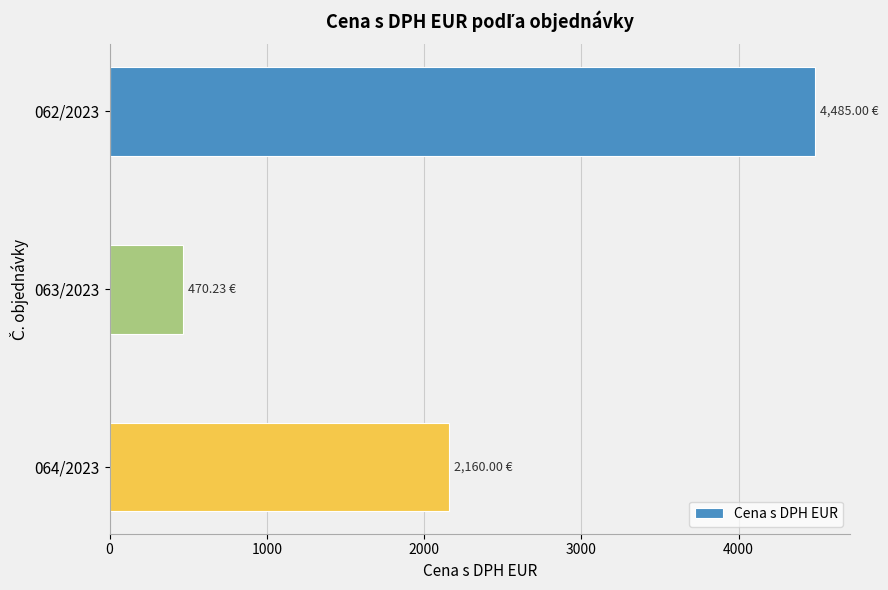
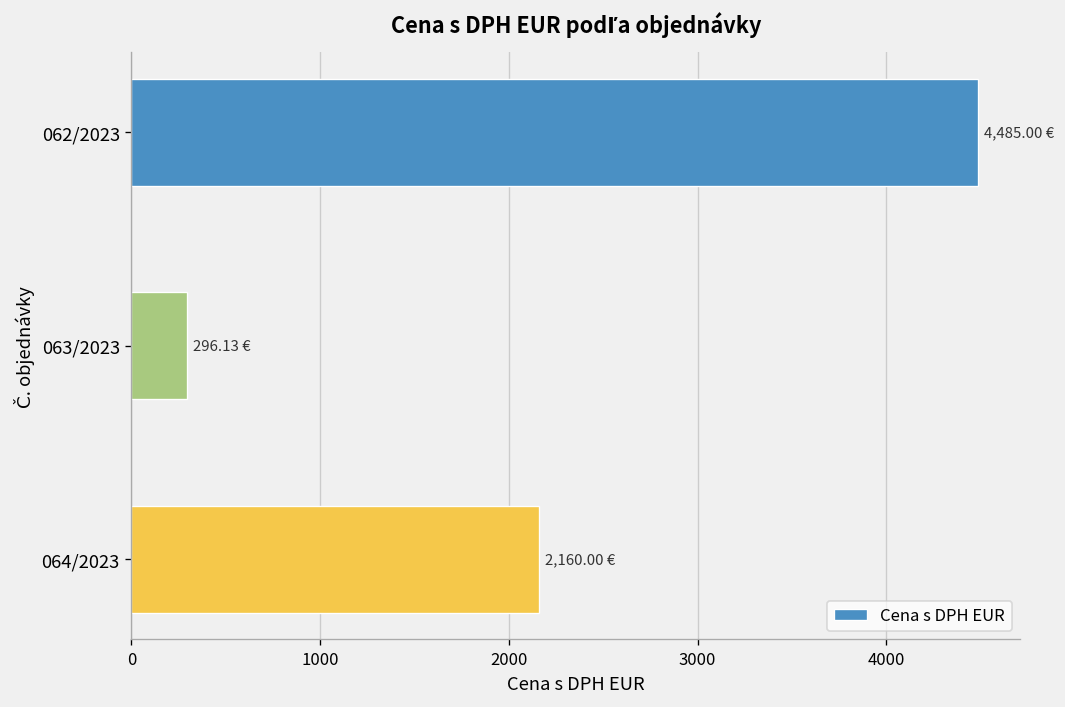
063/2023: 470.23 -> 296.13
